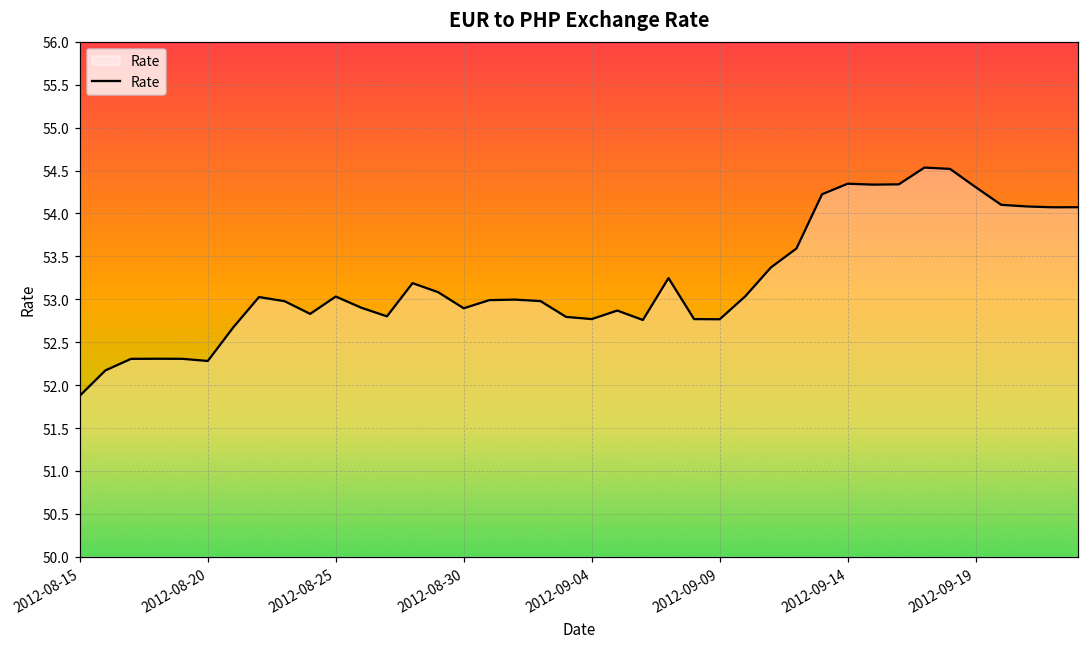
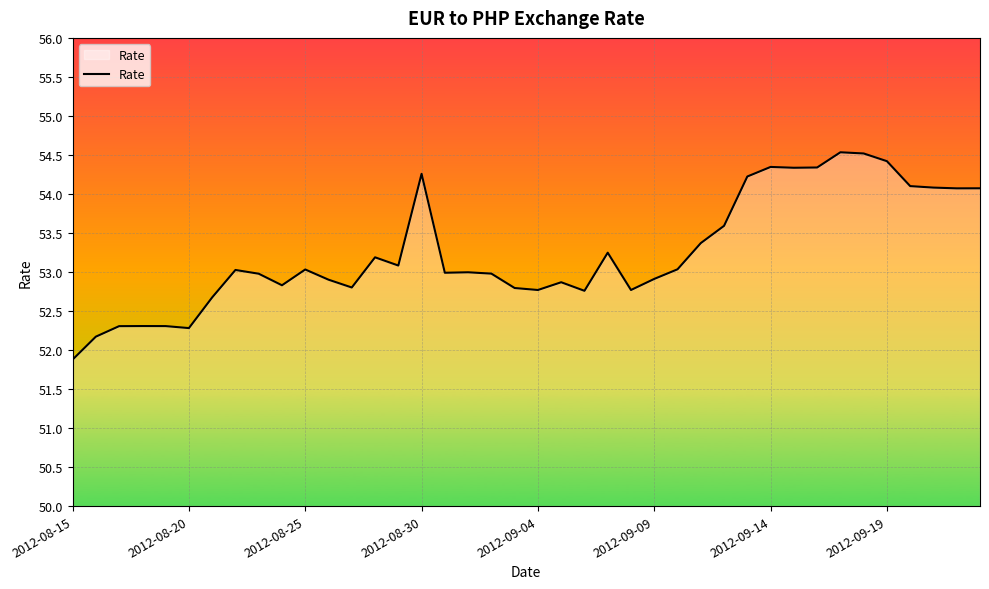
2012-08-30: 52.9 -> 54.3
2012-09-09: 52.8 -> 52.9
2012-09-19: 54.3 -> 54.4
